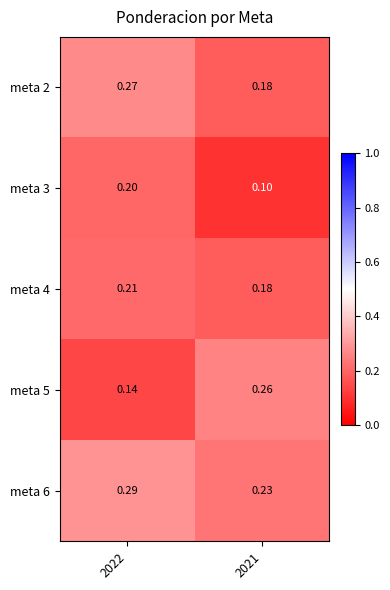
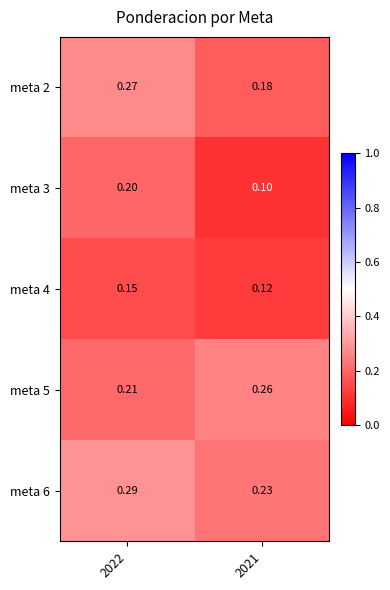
meta 4, 2022: 0.21 -> 0.15
meta 4, 2021: 0.18 -> 0.12
meta 5, 2022: 0.14 -> 0.21
